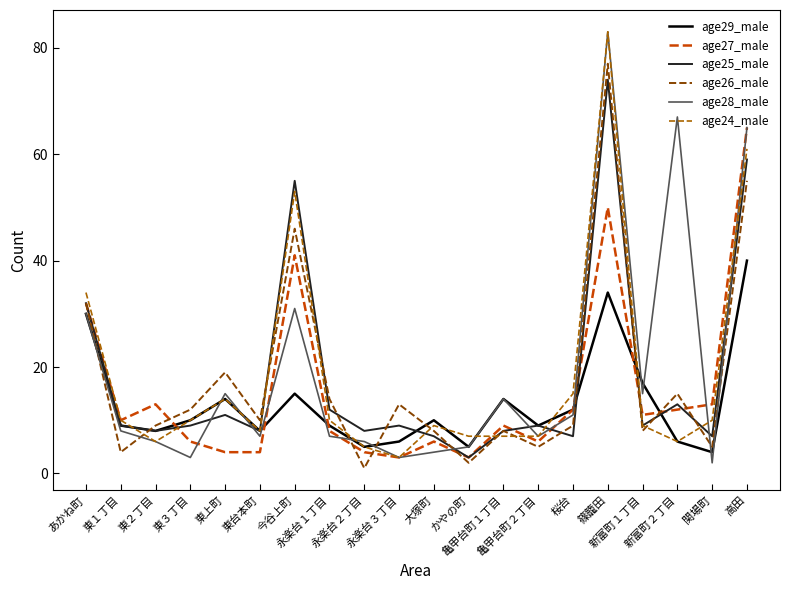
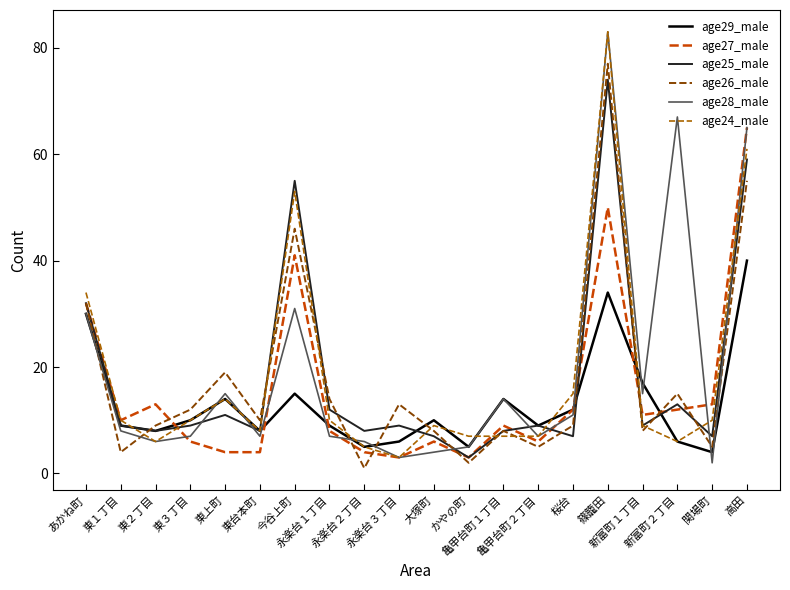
age28_male, 東３丁目: 3 -> 7
